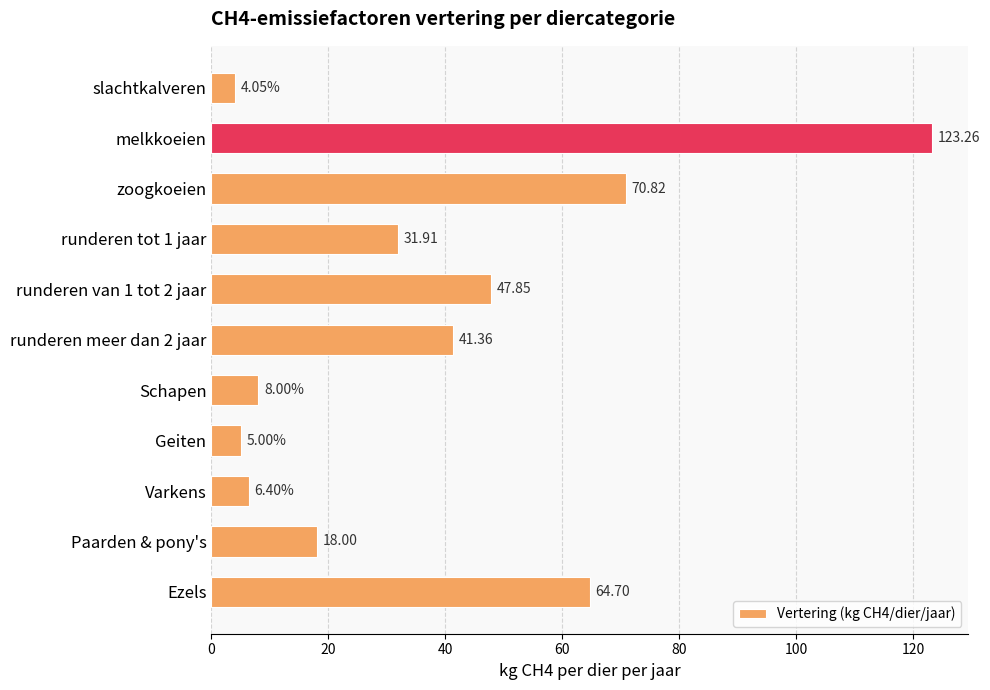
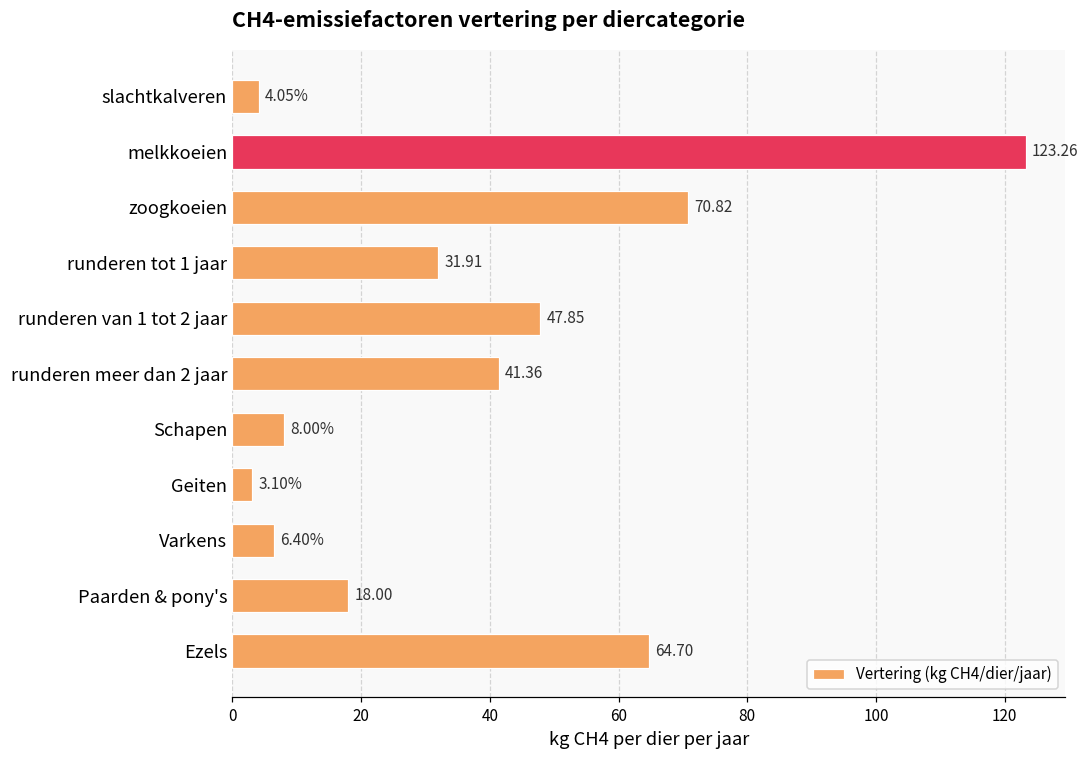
Geiten: 5.00% -> 3.10%
